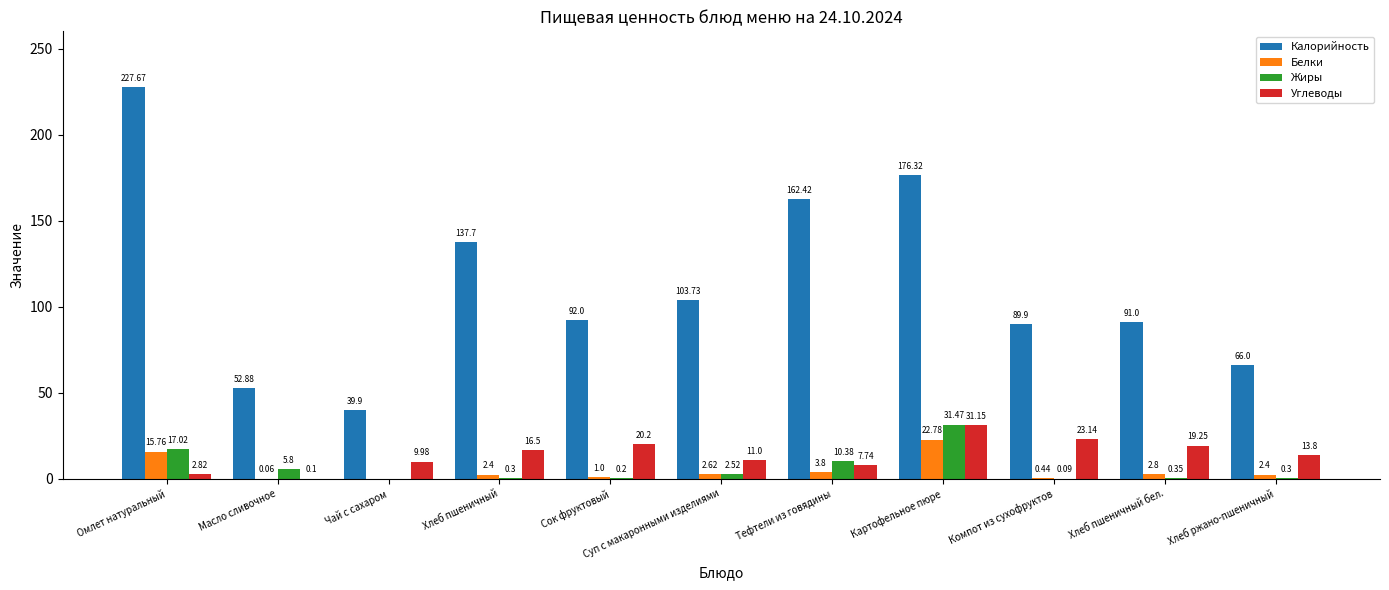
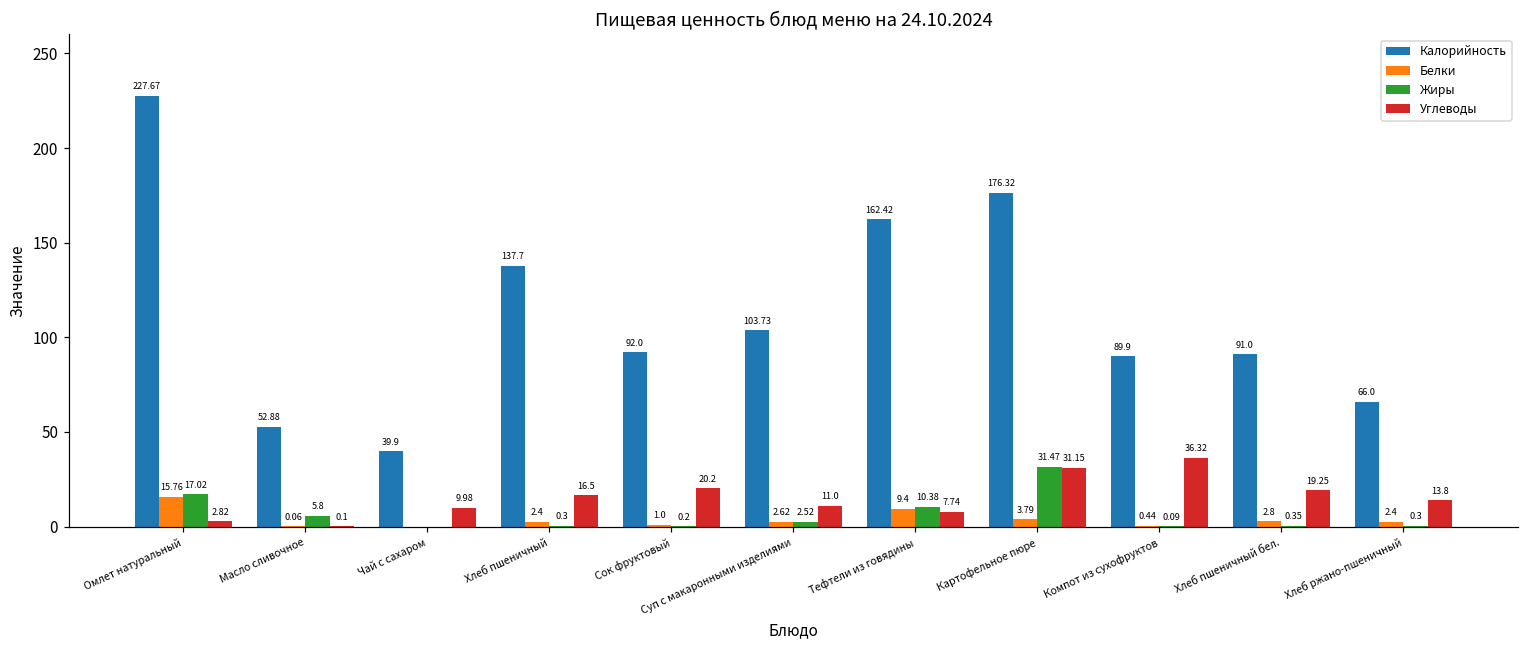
Белки, Тефтели из говядины: 3.8 -> 9.4
Белки, Картофельное пюре: 22.78 -> 3.79
Углеводы, Компот из сухофруктов: 23.14 -> 36.32
